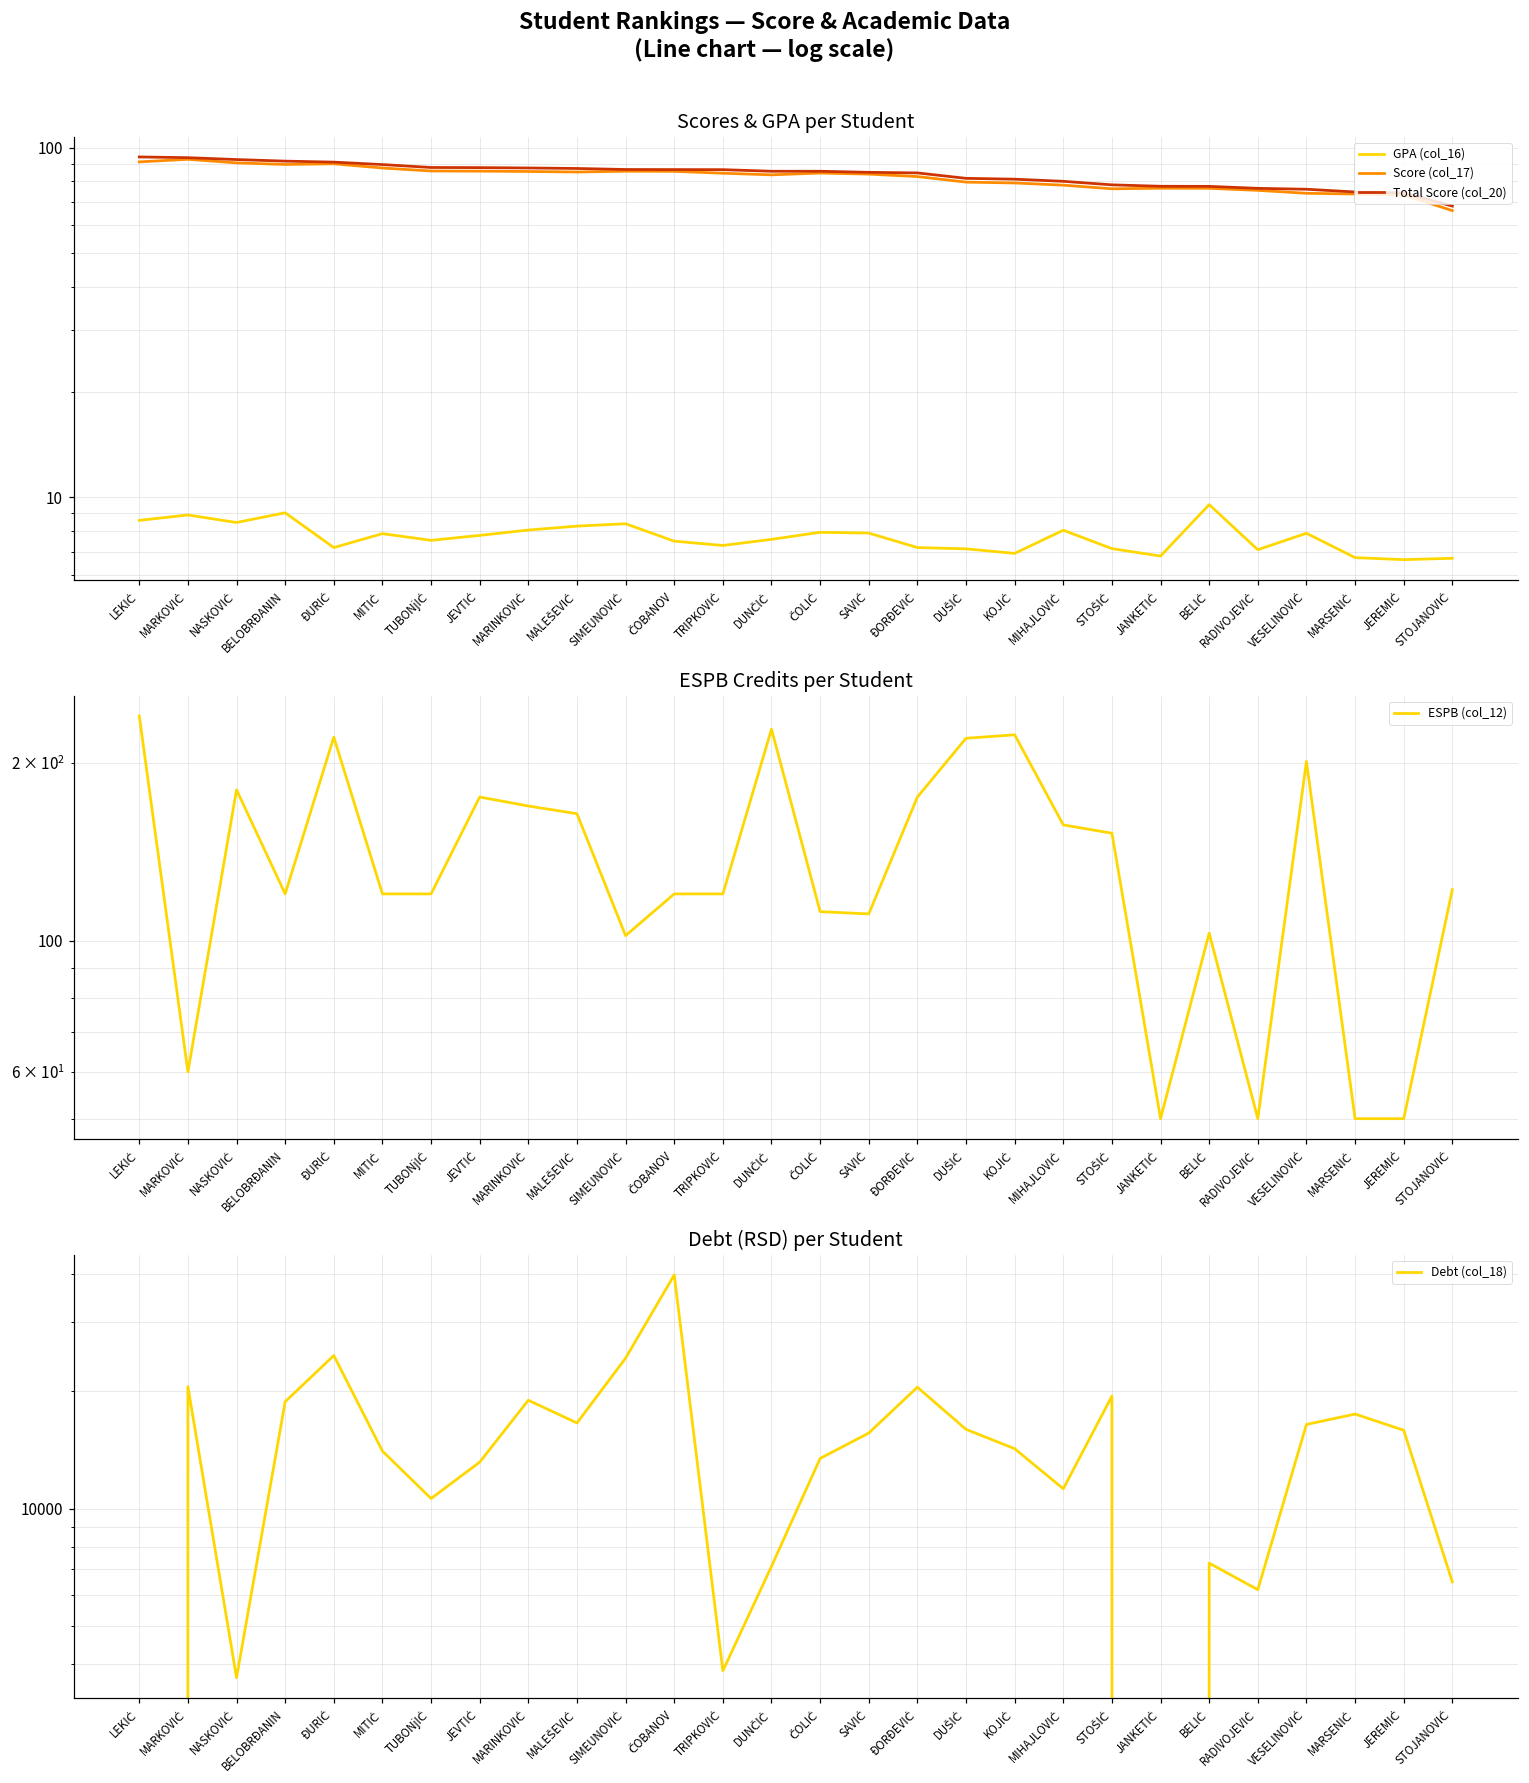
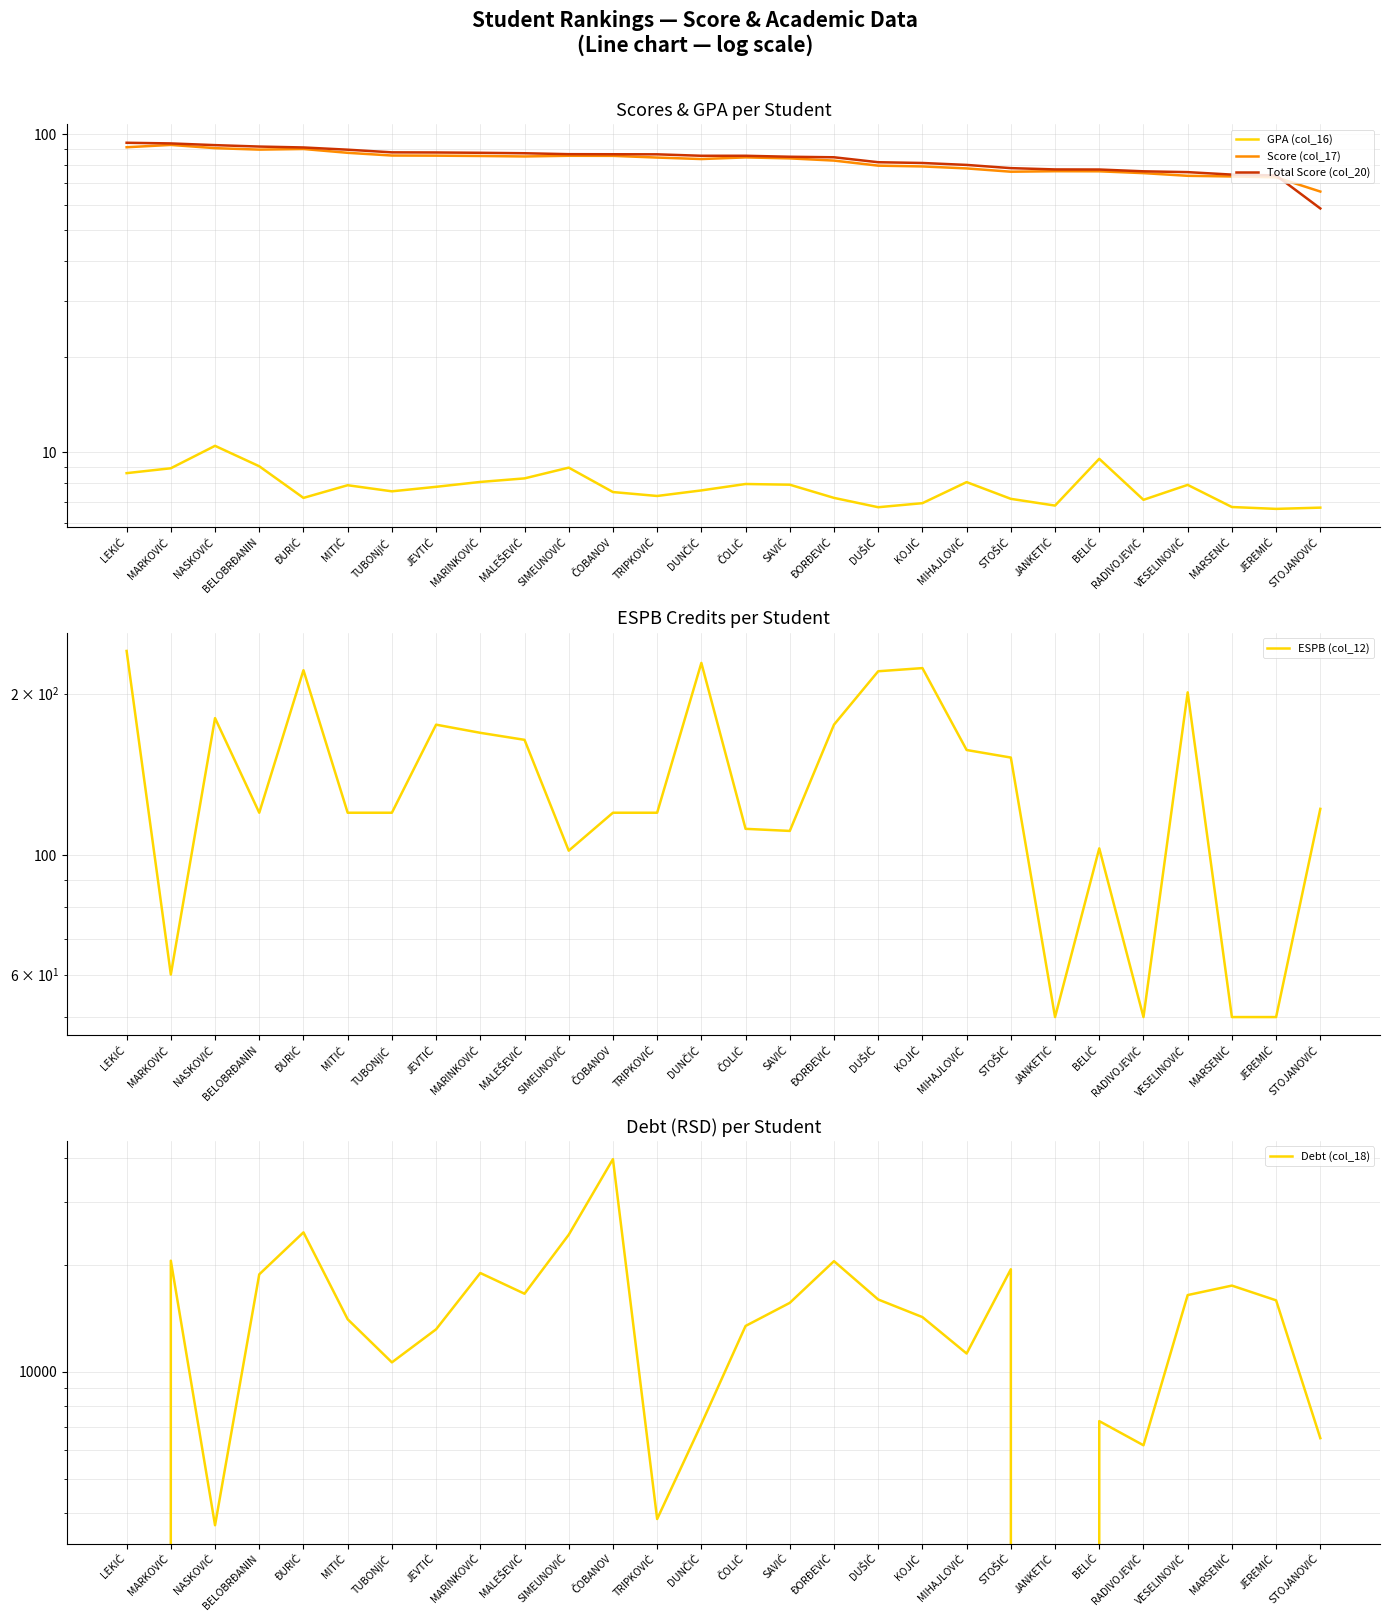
Scores & GPA per Student, GPA (col_16), NASKOVIĆ: 8.5 -> 10.5
Scores & GPA per Student, GPA (col_16), SIMEUNOVIĆ: 8.4 -> 9.0
Scores & GPA per Student, GPA (col_16), DUŠIĆ: 7.1 -> 6.7
Scores & GPA per Student, Total Score (col_20), STOJANOVIĆ: 68 -> 58
